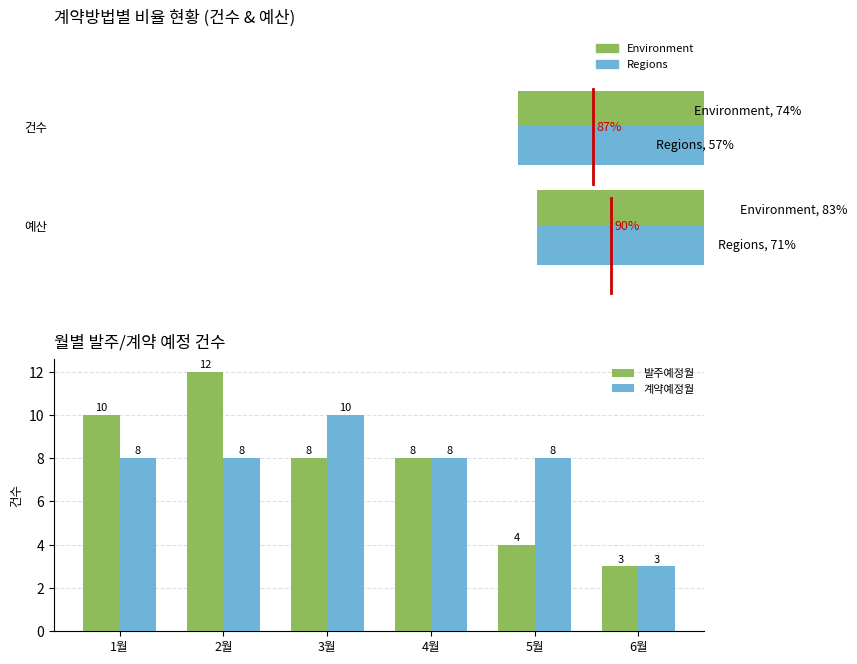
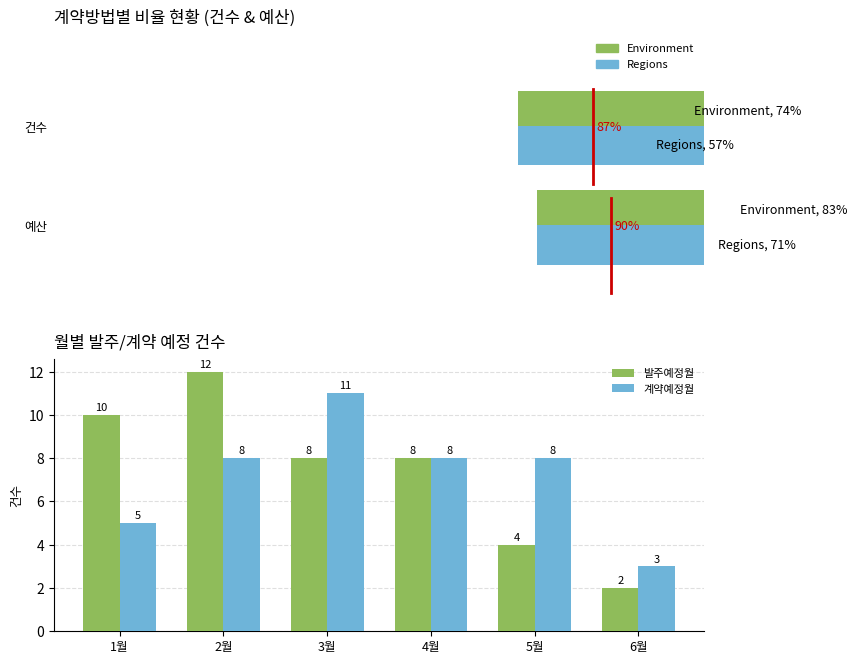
월별 발주/계약 예정 건수, 계약예정월, 1월: 8 -> 5
월별 발주/계약 예정 건수, 계약예정월, 3월: 10 -> 11
월별 발주/계약 예정 건수, 발주예정월, 6월: 3 -> 2
